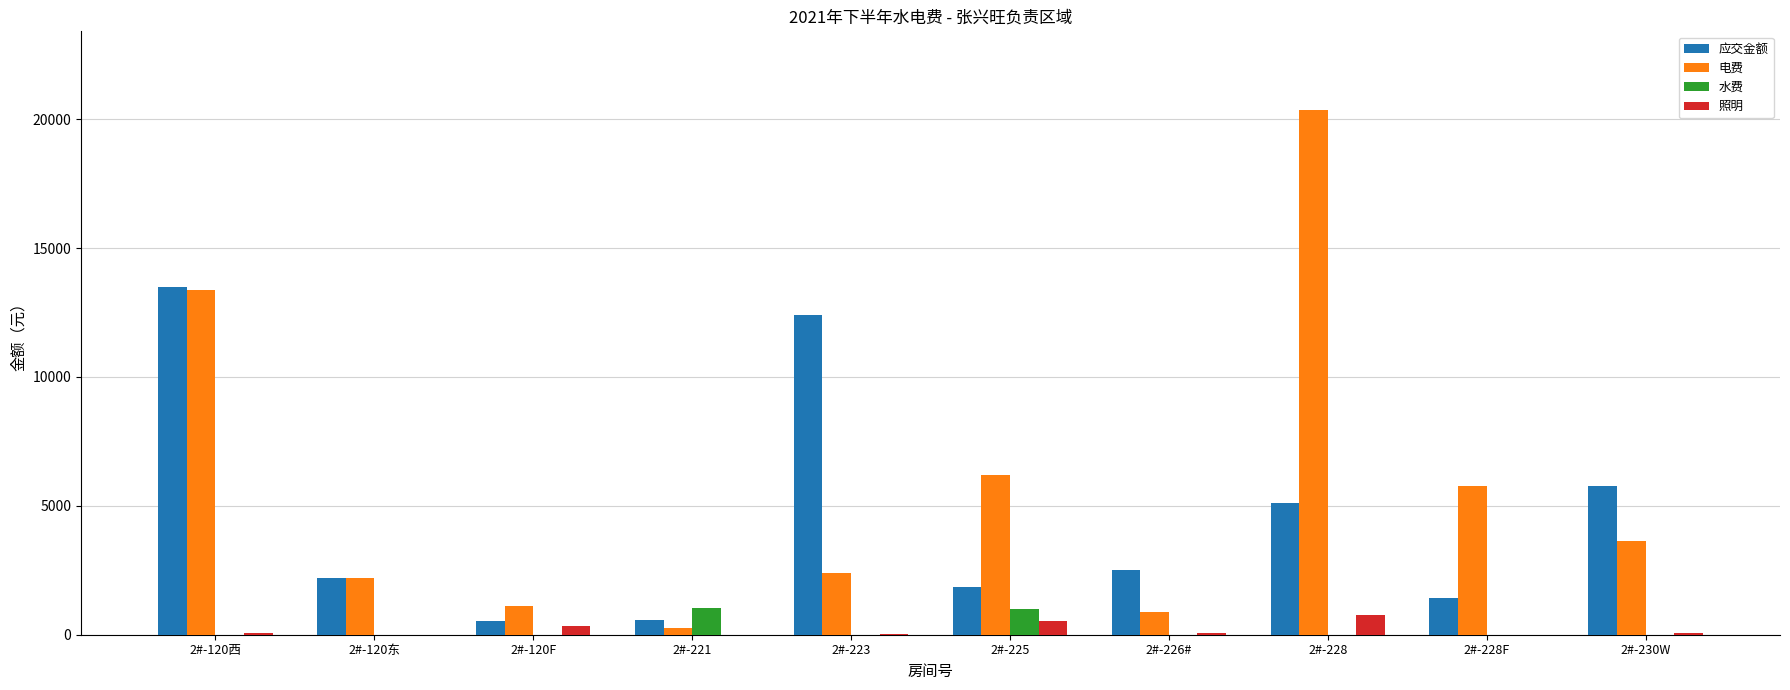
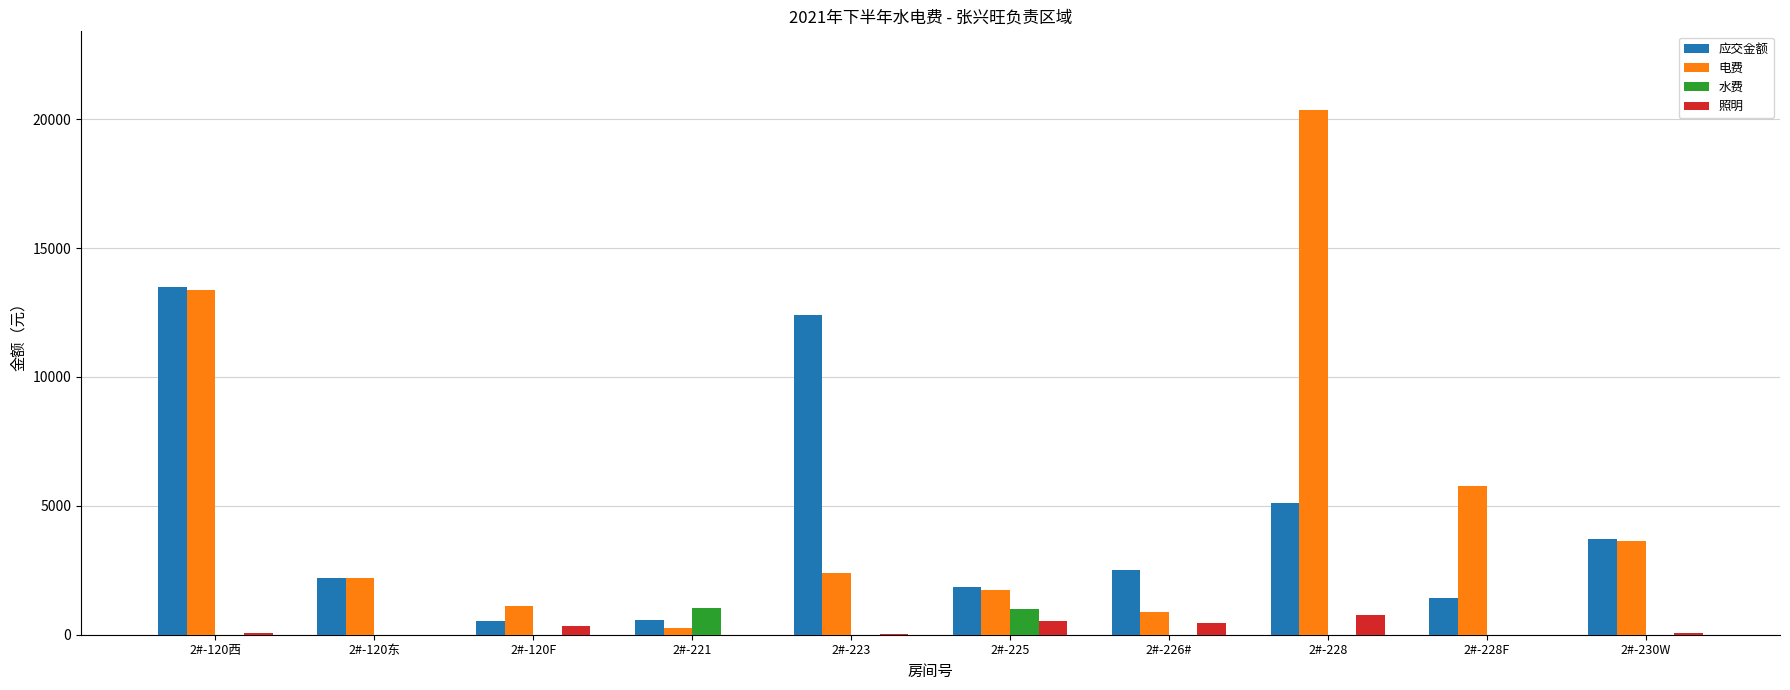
电费, 2#-225: 6200 -> 1700
照明, 2#-226#: 100 -> 500
应交金额, 2#-230W: 5800 -> 3700
